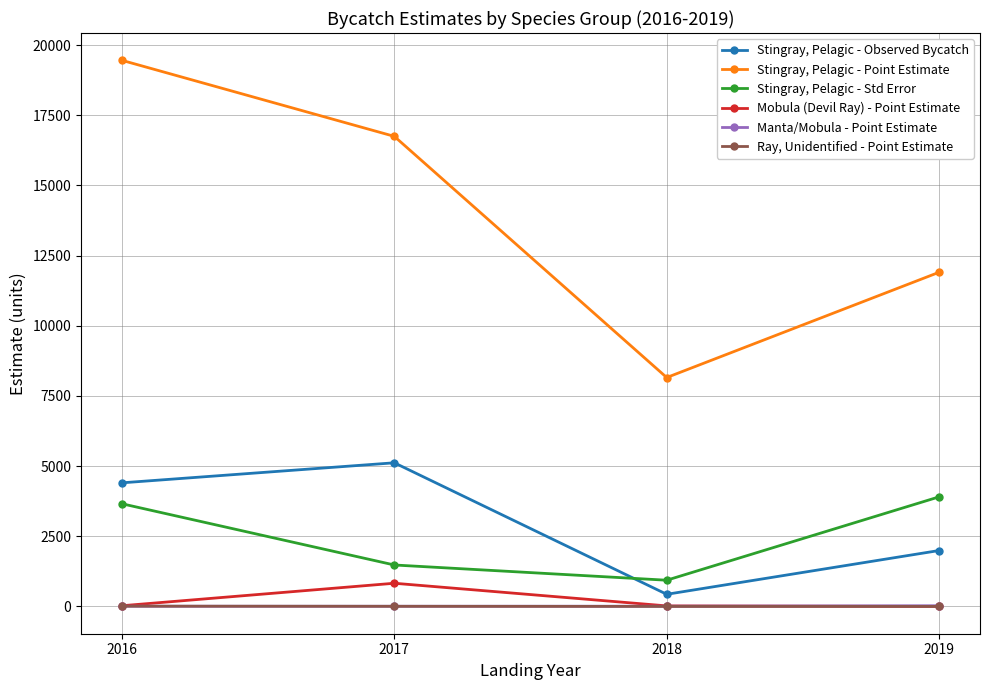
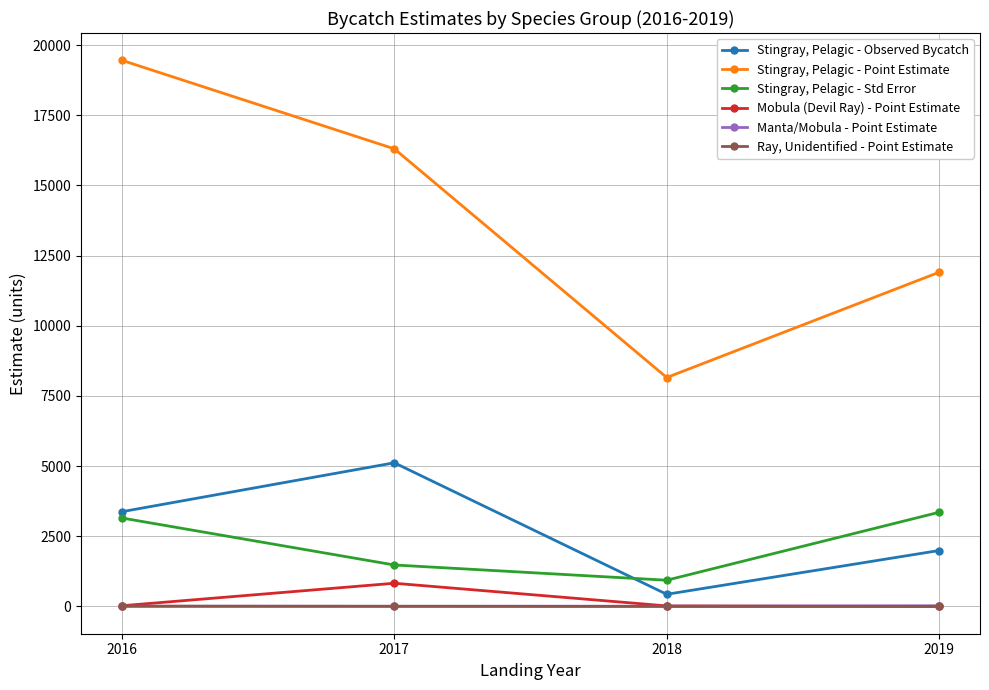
Stingray, Pelagic - Observed Bycatch, 2016: 4400 -> 3400
Stingray, Pelagic - Std Error, 2016: 3700 -> 3200
Stingray, Pelagic - Point Estimate, 2017: 16800 -> 16300
Stingray, Pelagic - Std Error, 2019: 3900 -> 3400
